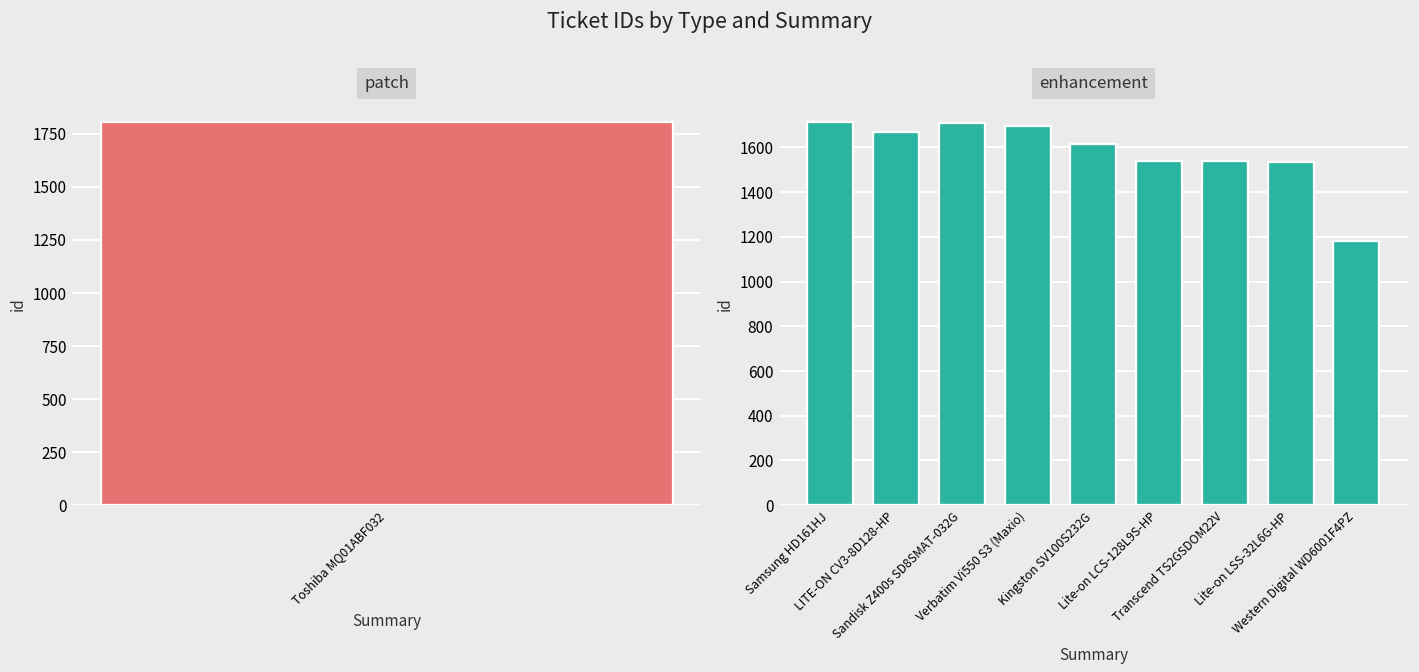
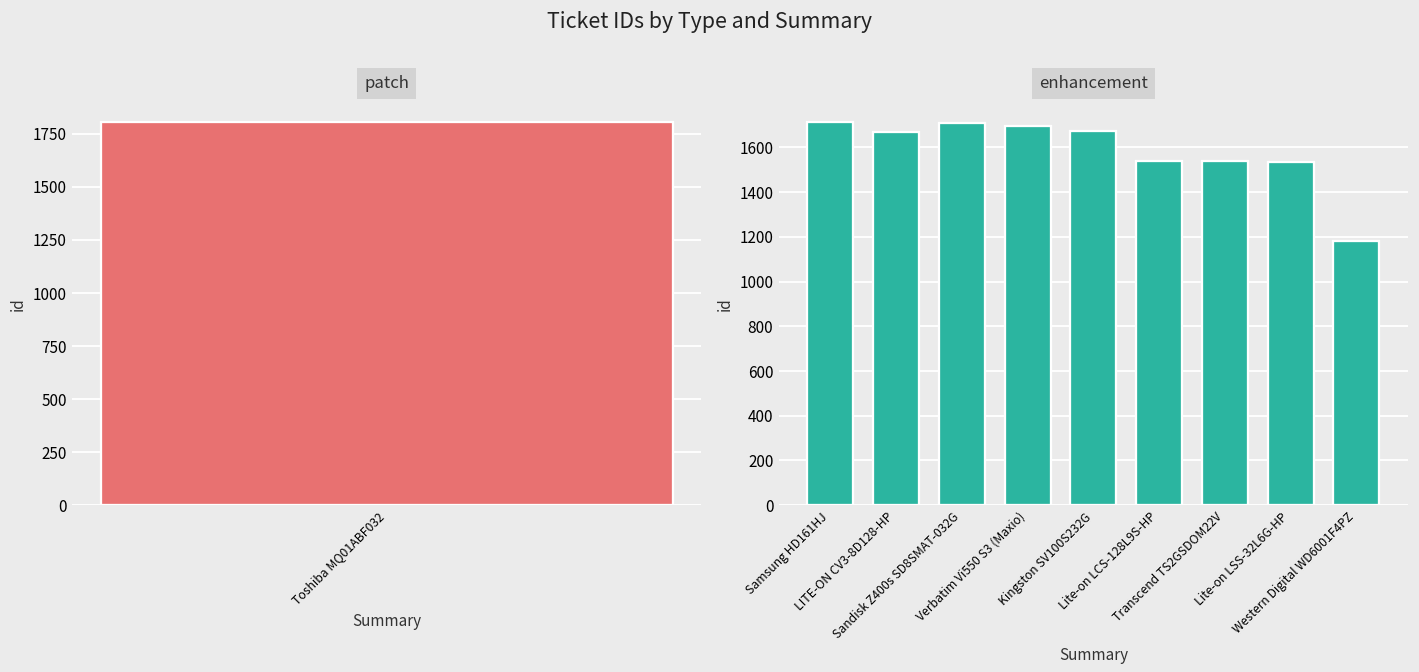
enhancement, Kingston SV100S232G: 1620 -> 1670
